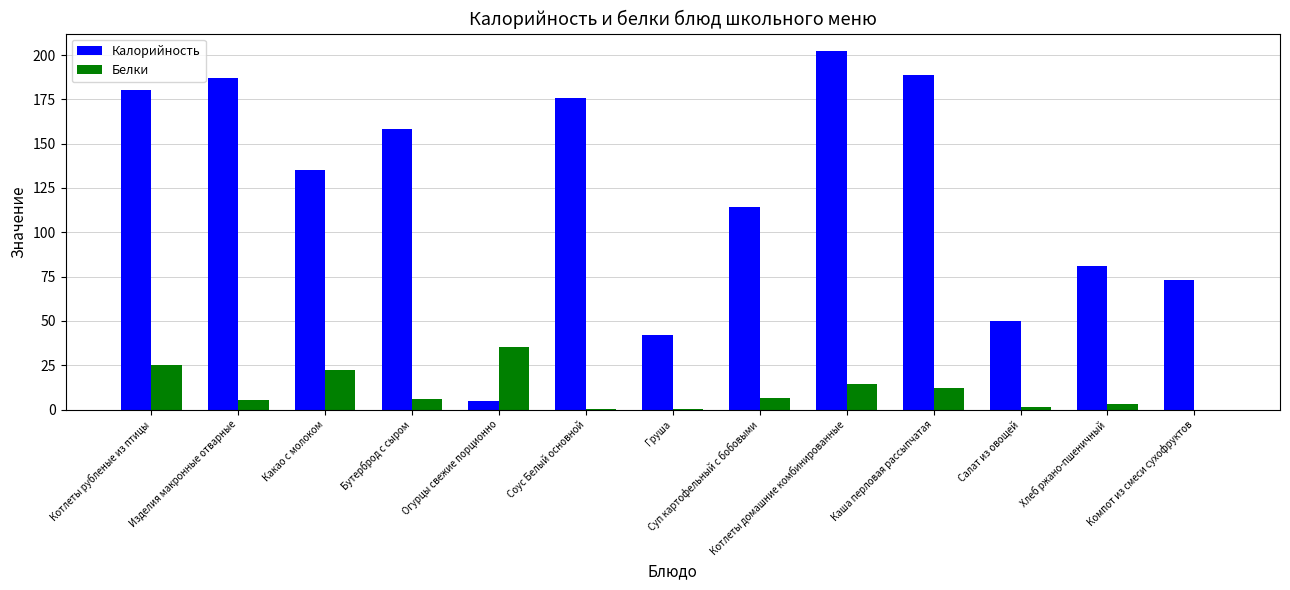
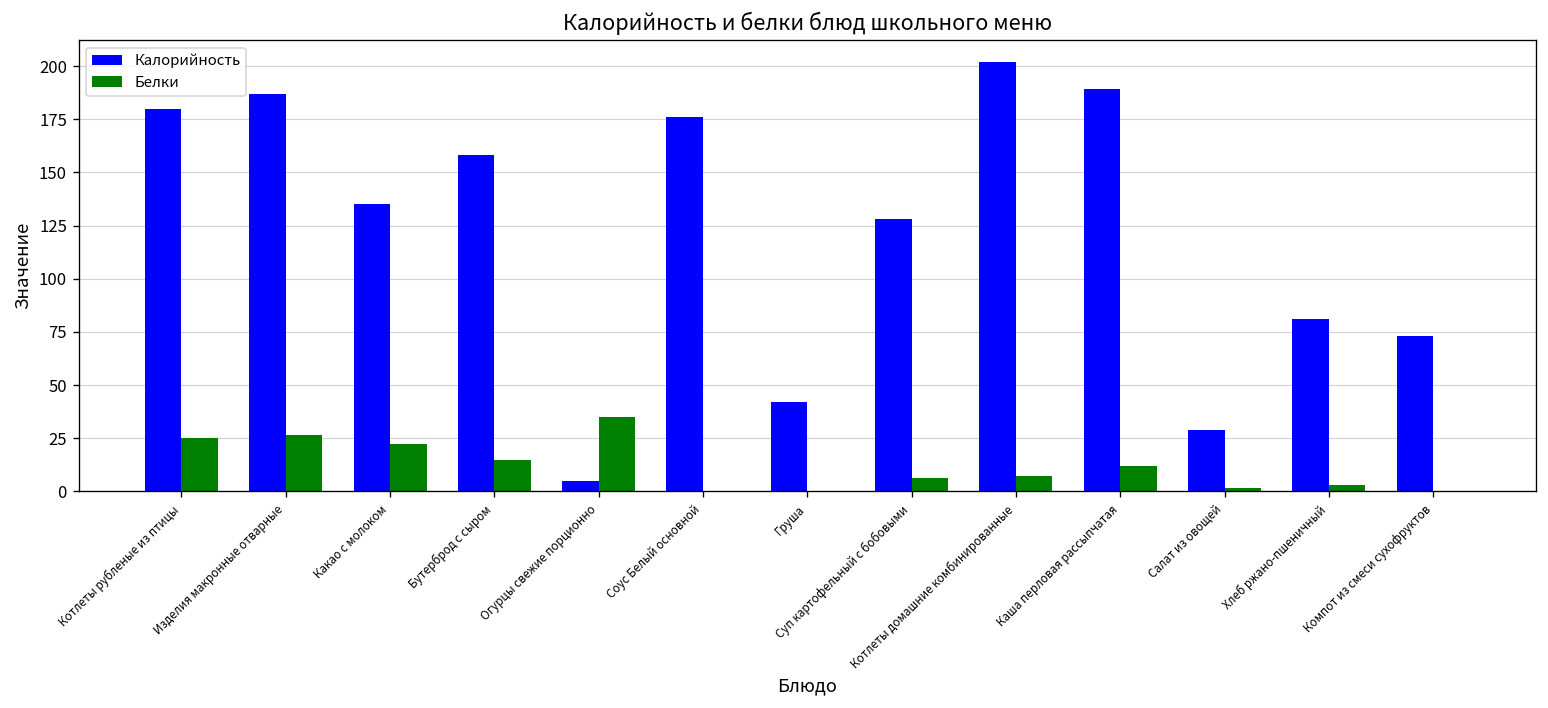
Белки, Изделия макронные отварные: 5 -> 26
Белки, Бутерброд с сыром: 6 -> 15
Калорийность, Суп картофельный с бобовыми: 114 -> 128
Белки, Котлеты домашние комбинированные: 14 -> 7
Калорийность, Салат из овощей: 50 -> 29
